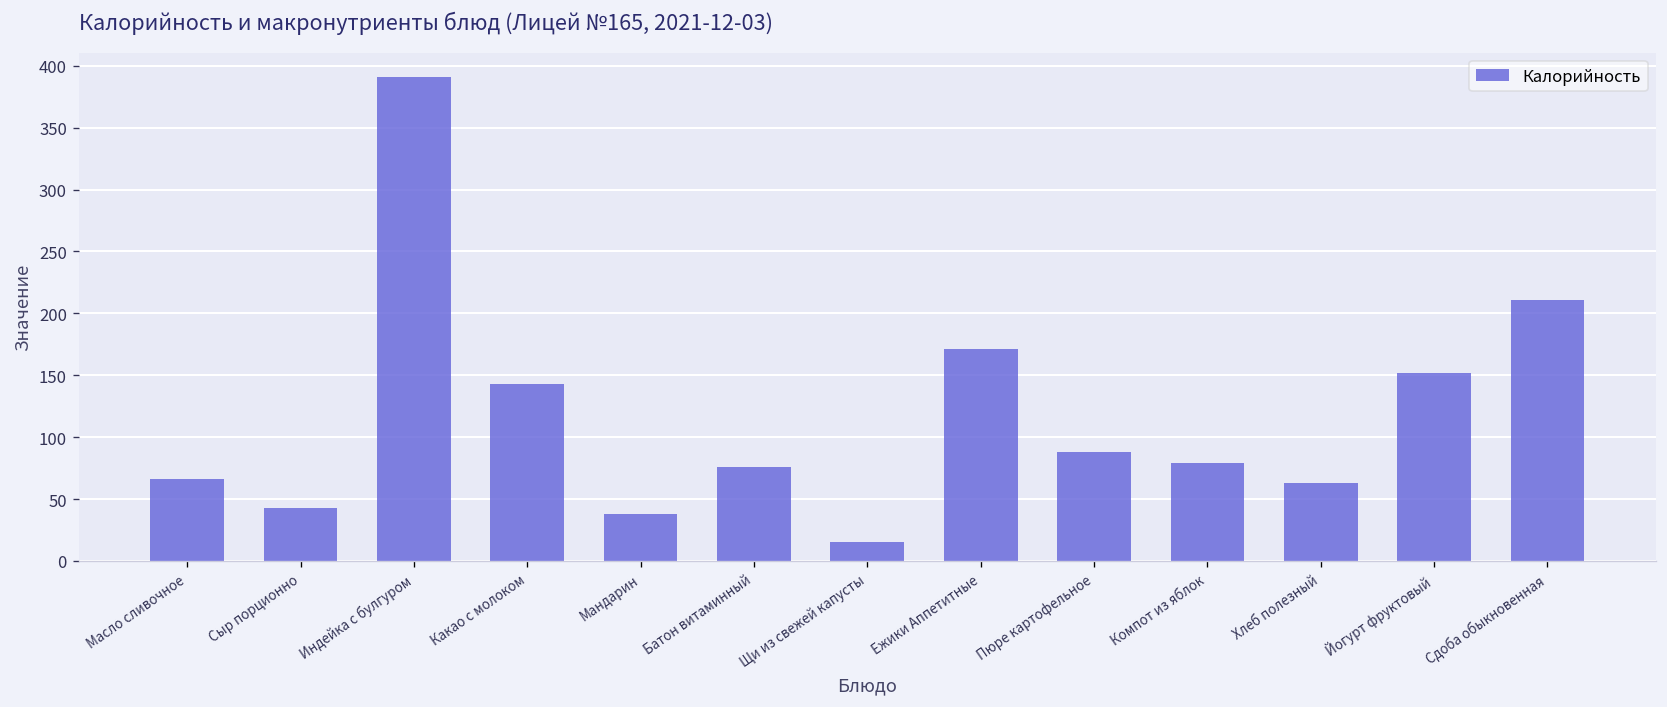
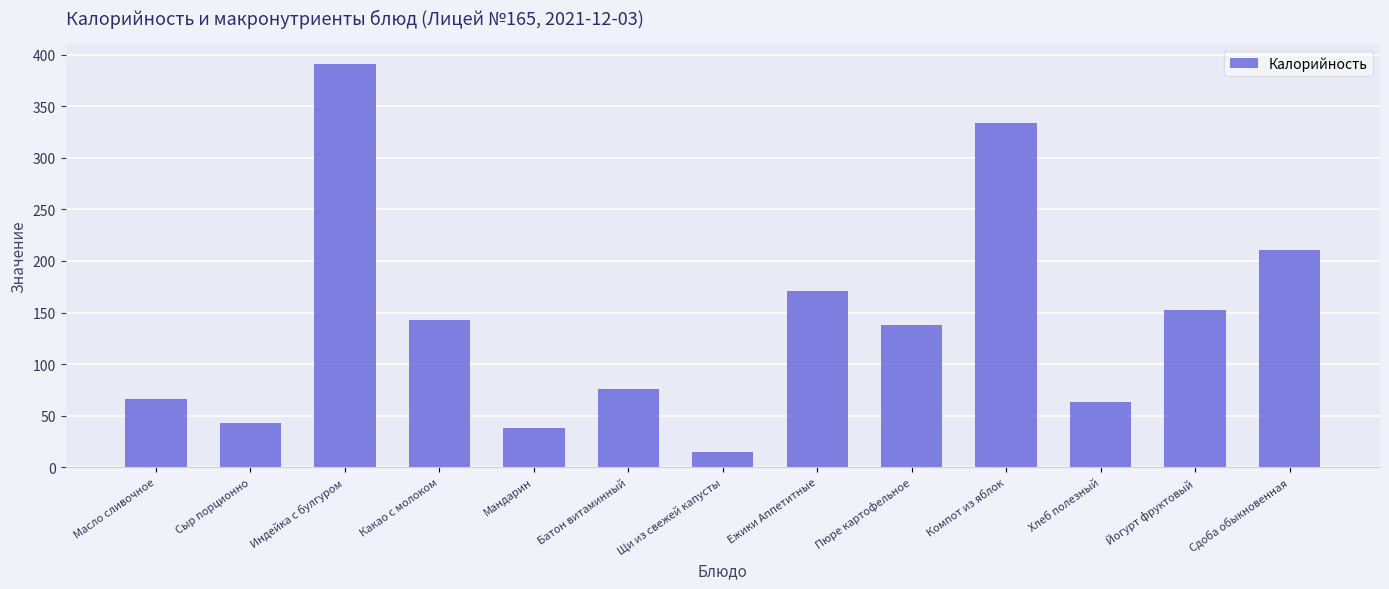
Пюре картофельное: 88 -> 138
Компот из яблок: 79 -> 334
